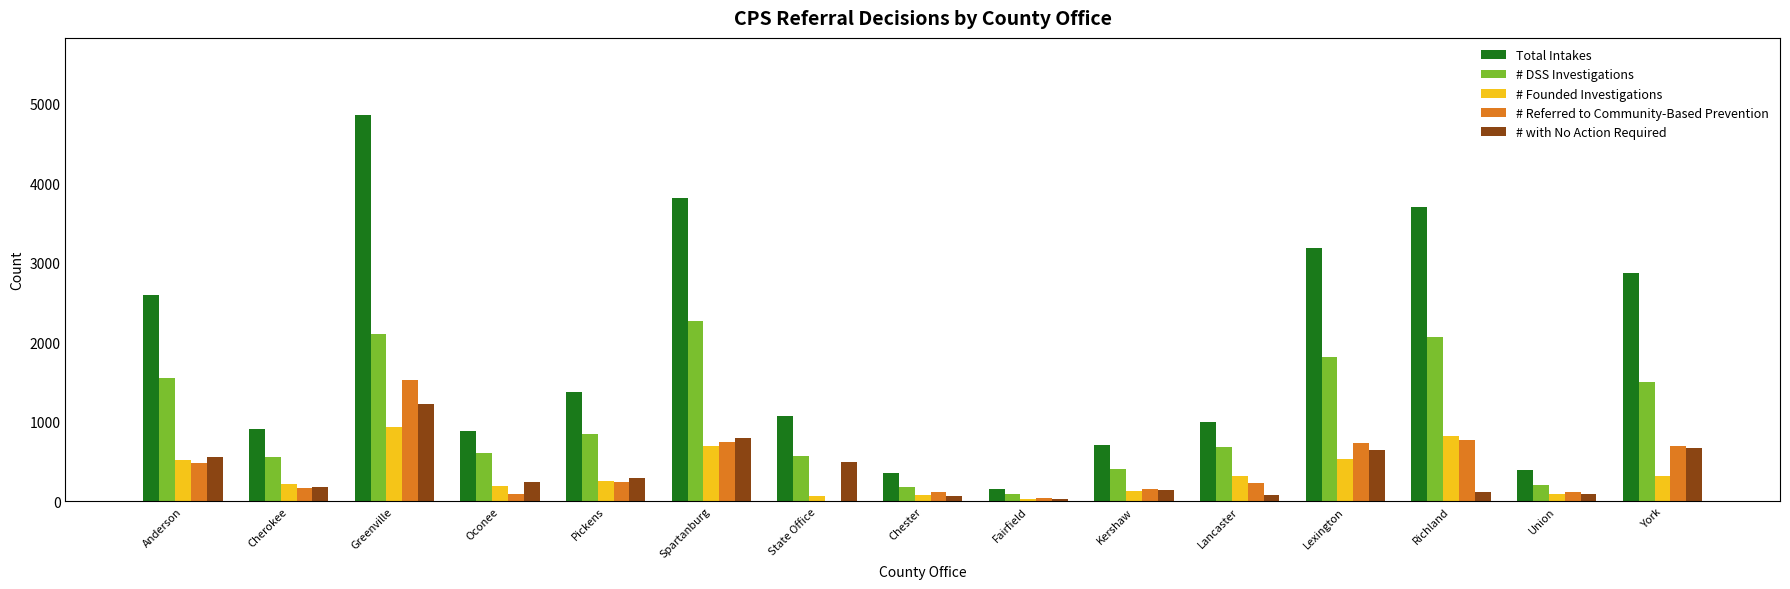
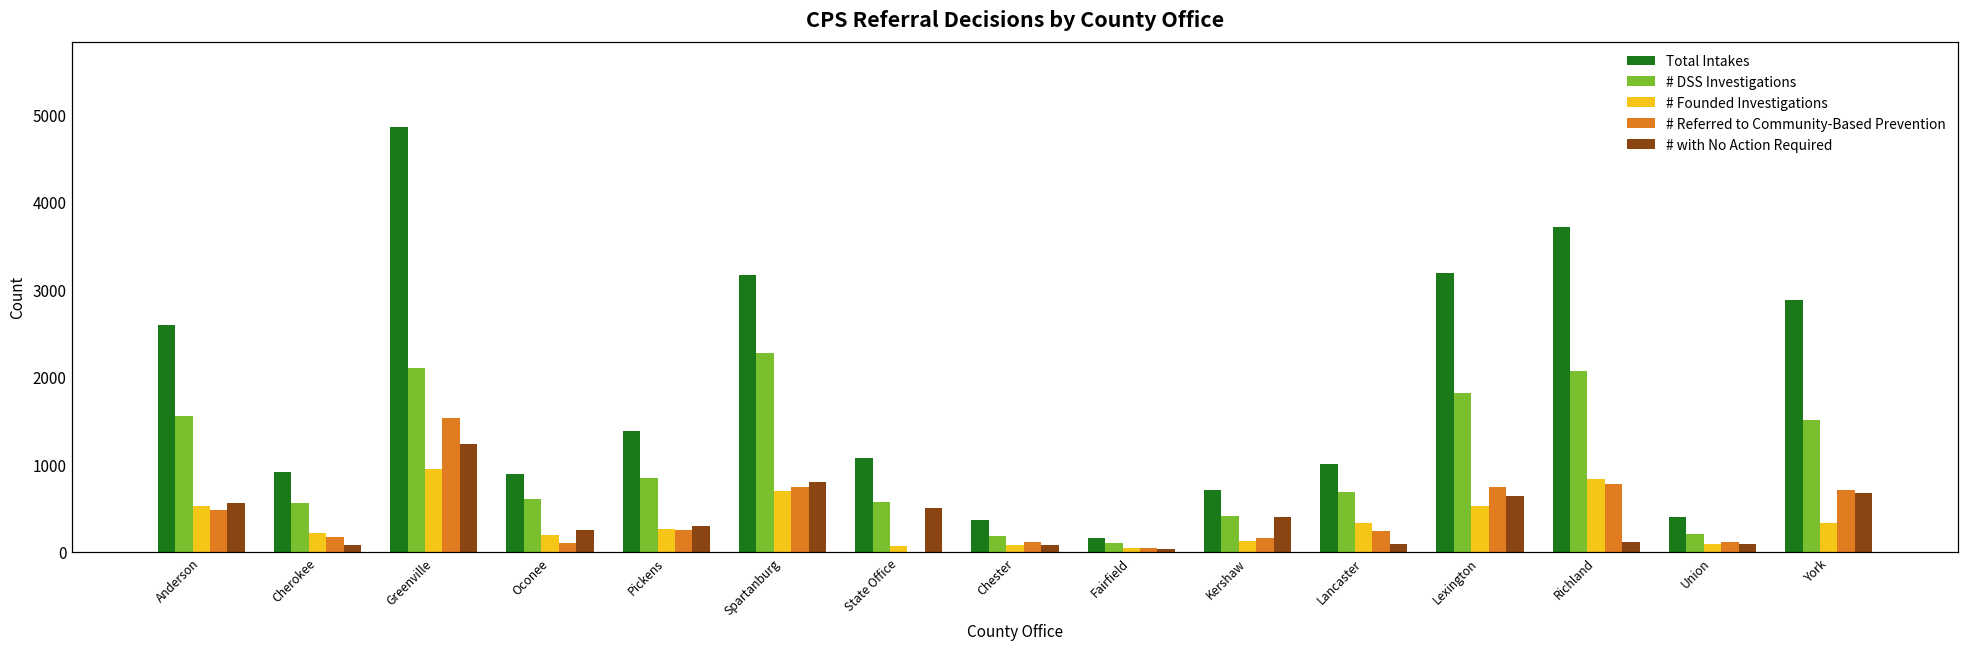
# with No Action Required, Cherokee: 200 -> 100
Total Intakes, Spartanburg: 3800 -> 3200
# with No Action Required, Kershaw: 100 -> 400
